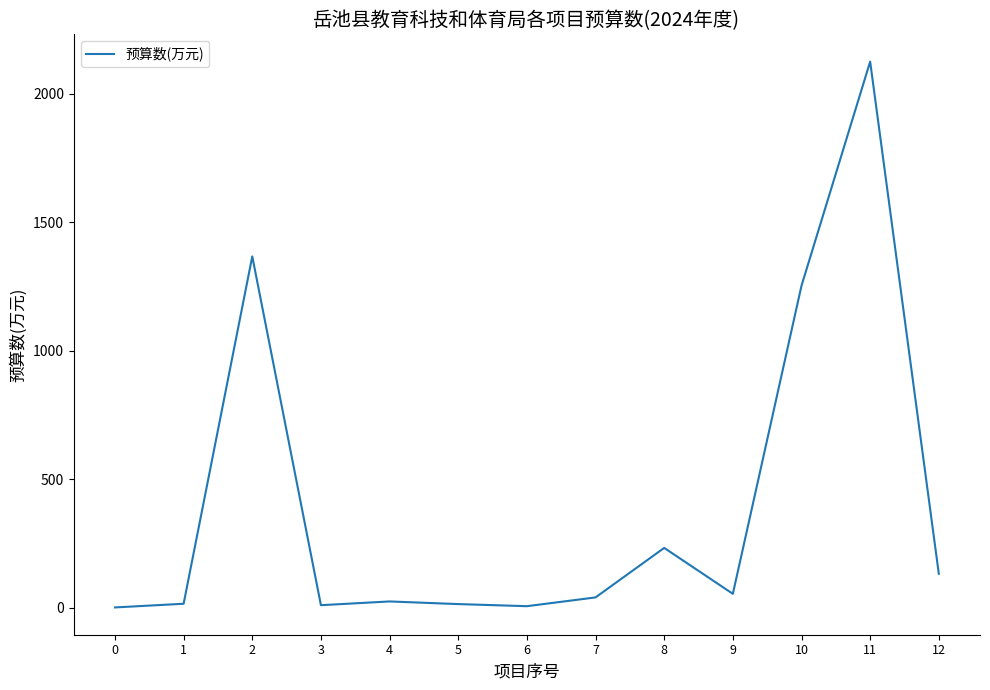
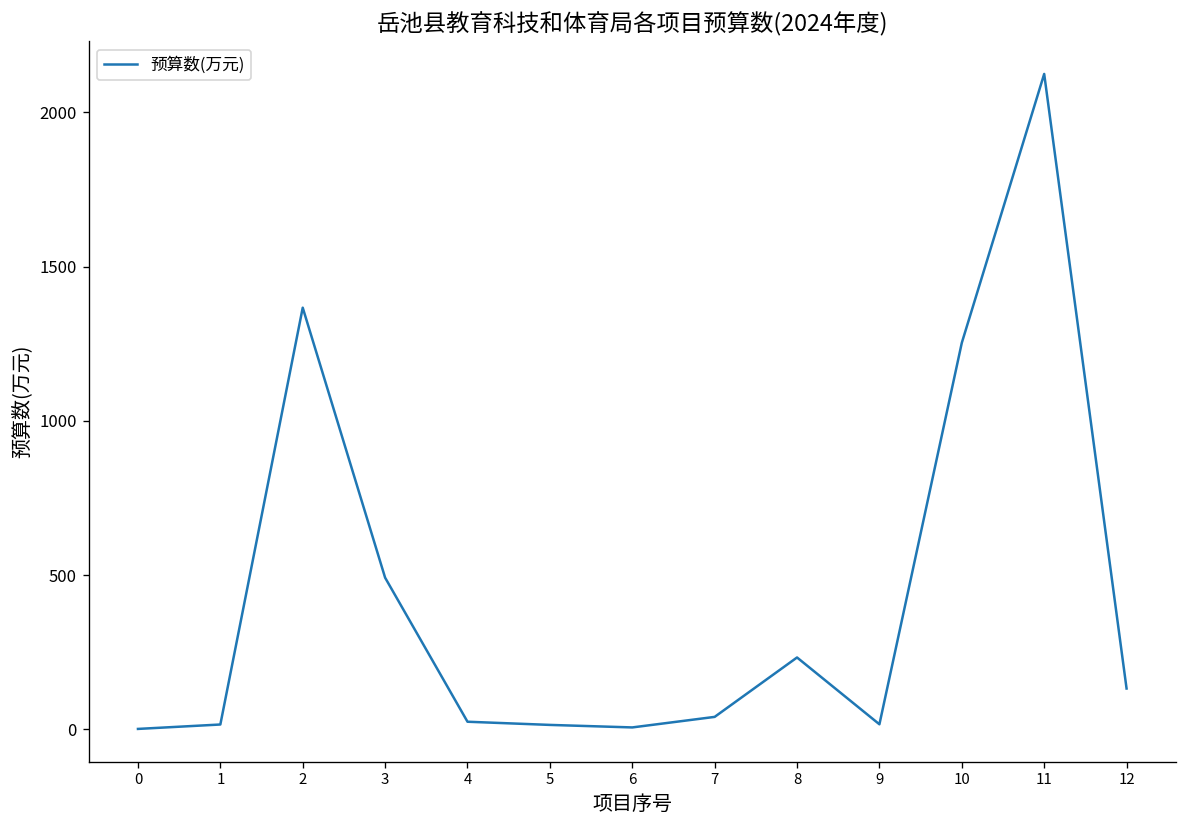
3: 10 -> 490
9: 50 -> 20
